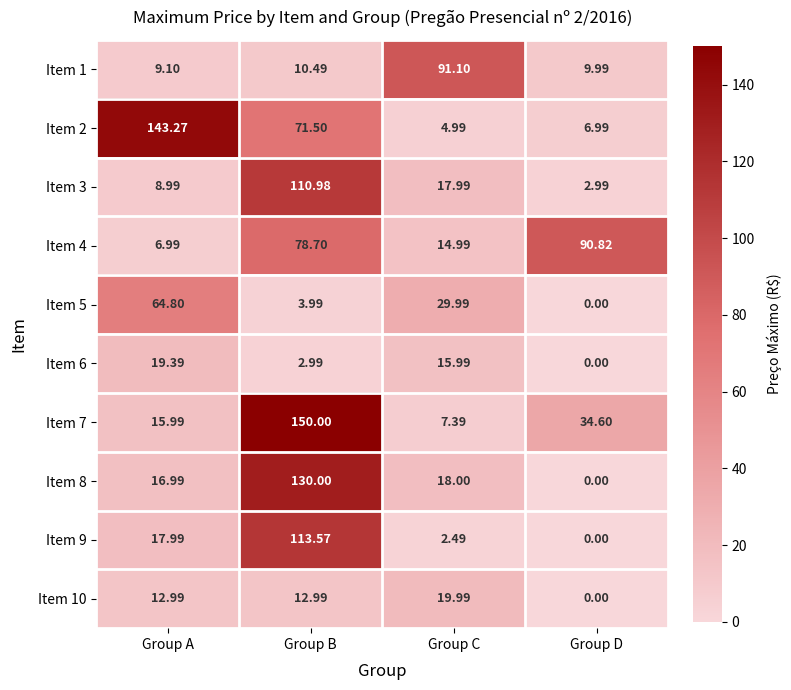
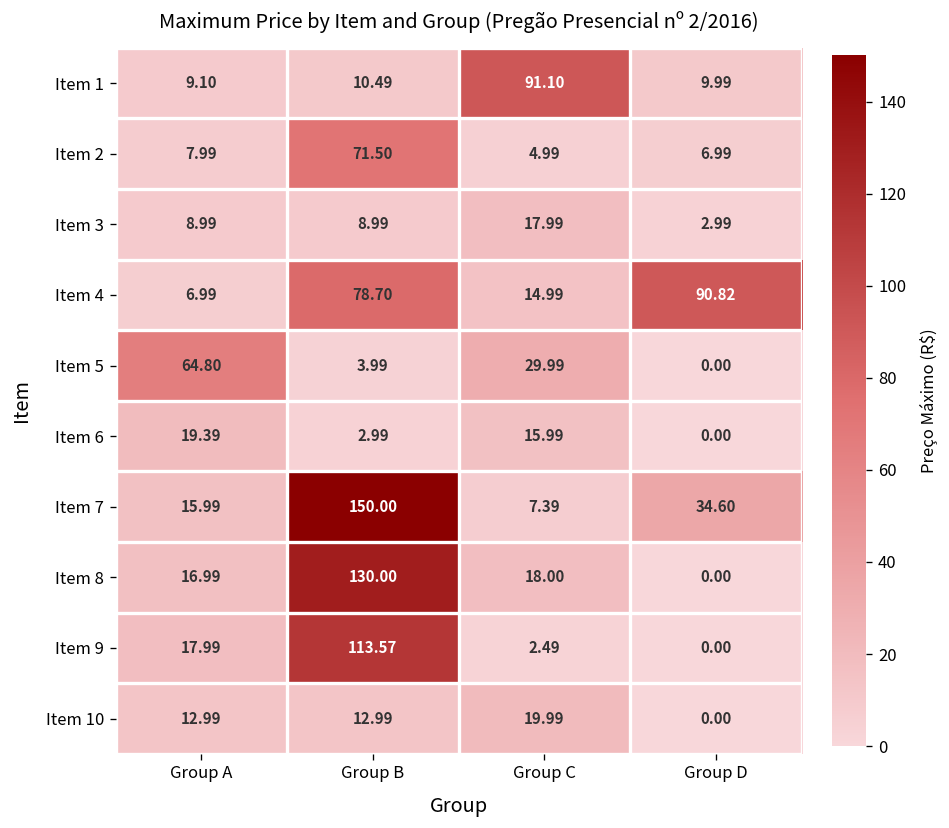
Item 2, Group A: 143.27 -> 7.99
Item 3, Group B: 110.98 -> 8.99
